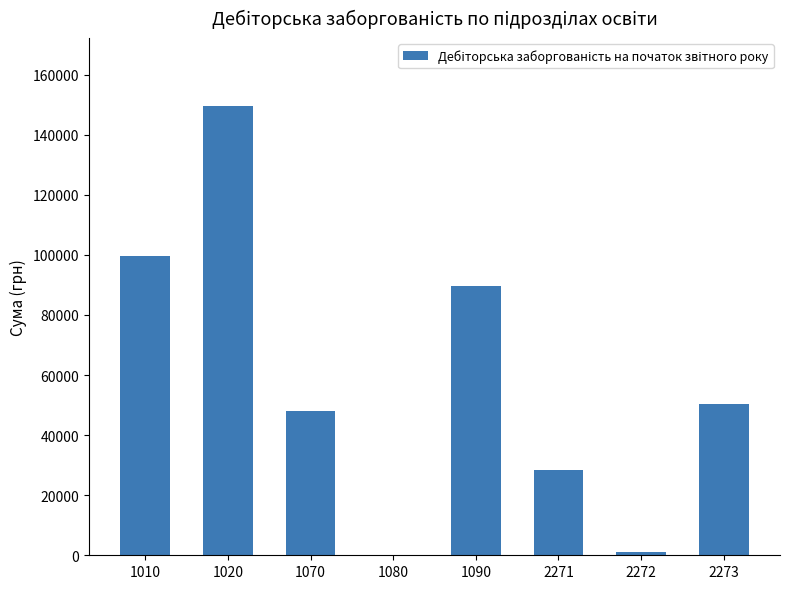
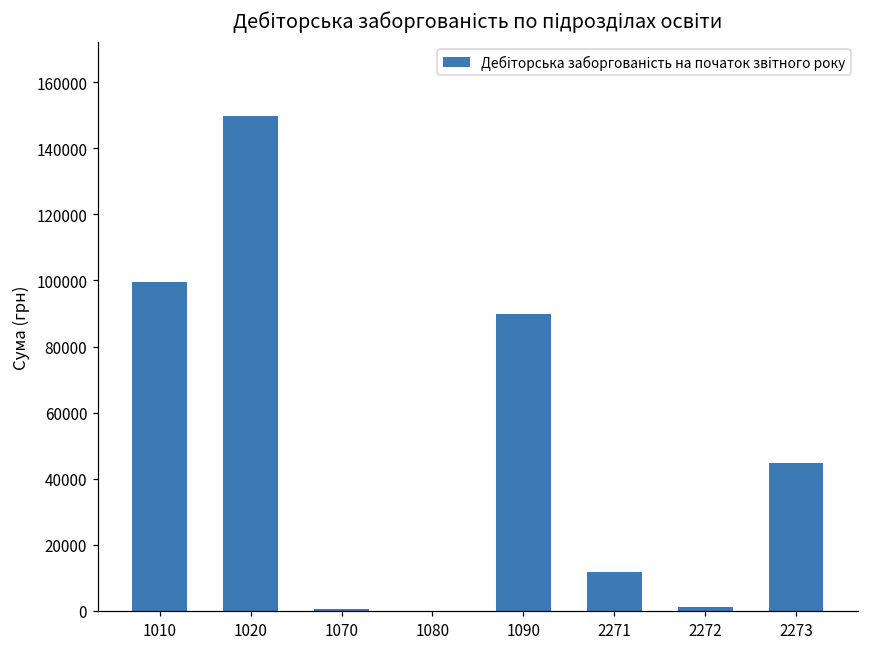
1070: 48000 -> 1000
2271: 28000 -> 12000
2273: 50000 -> 45000
